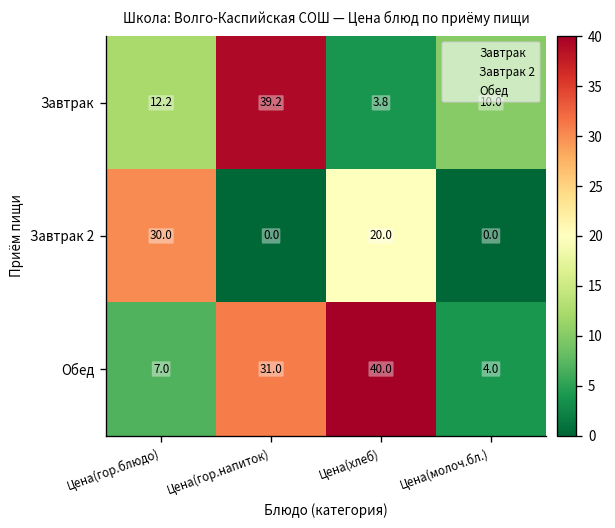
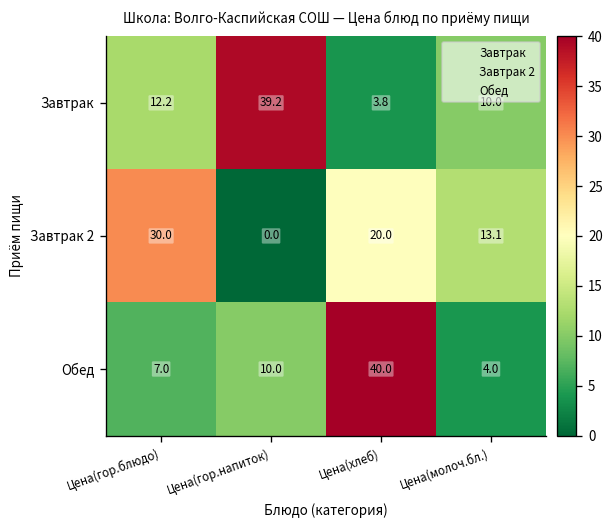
Завтрак 2, Цена(молоч.бл.): 0.0 -> 13.1
Обед, Цена(гор.напиток): 31.0 -> 10.0
